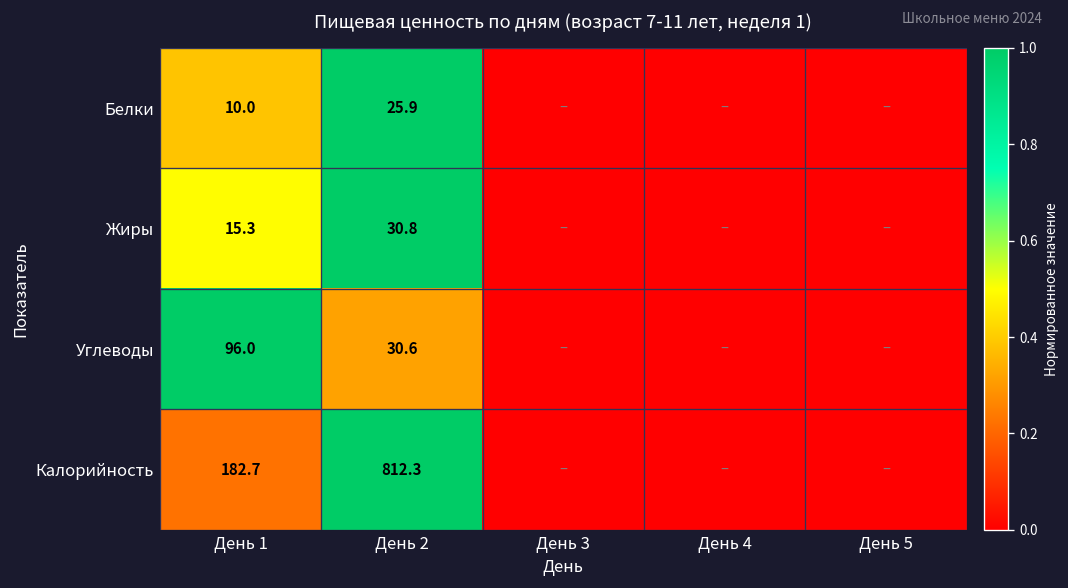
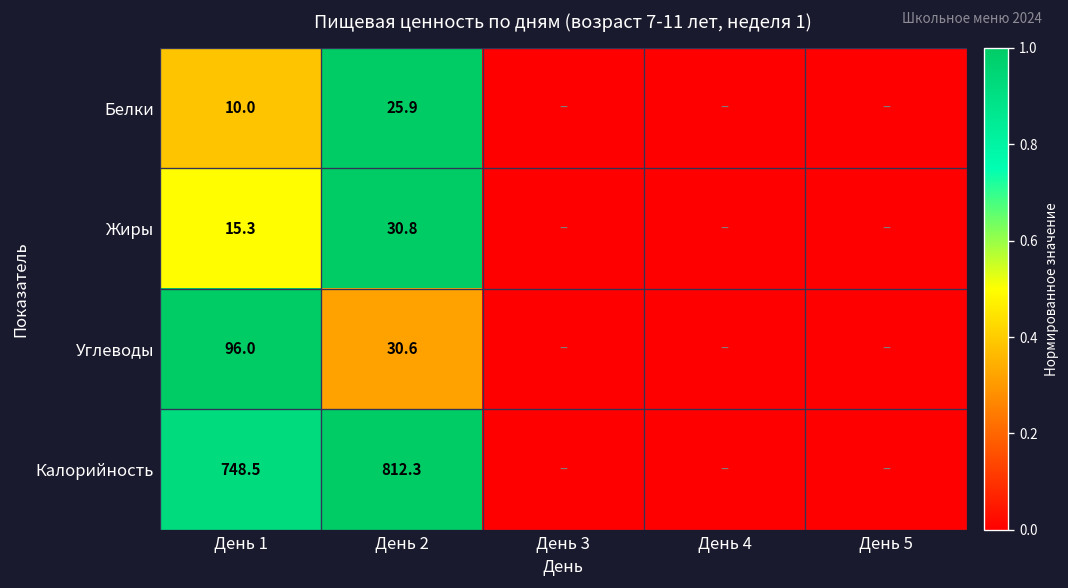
Калорийность, День 1: 182.7 -> 748.5
